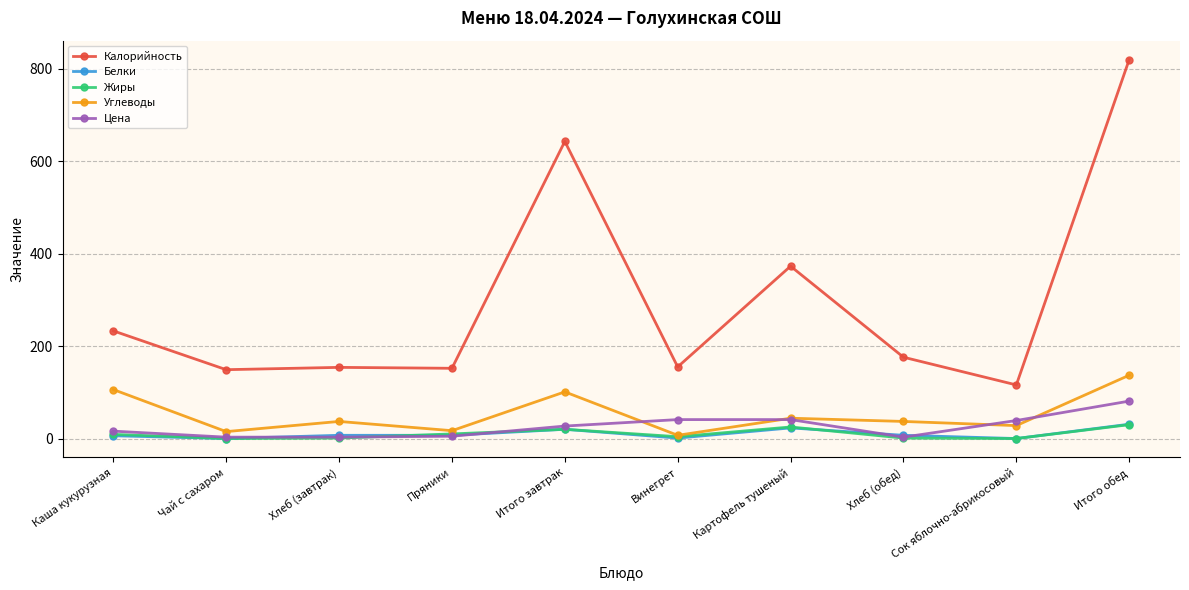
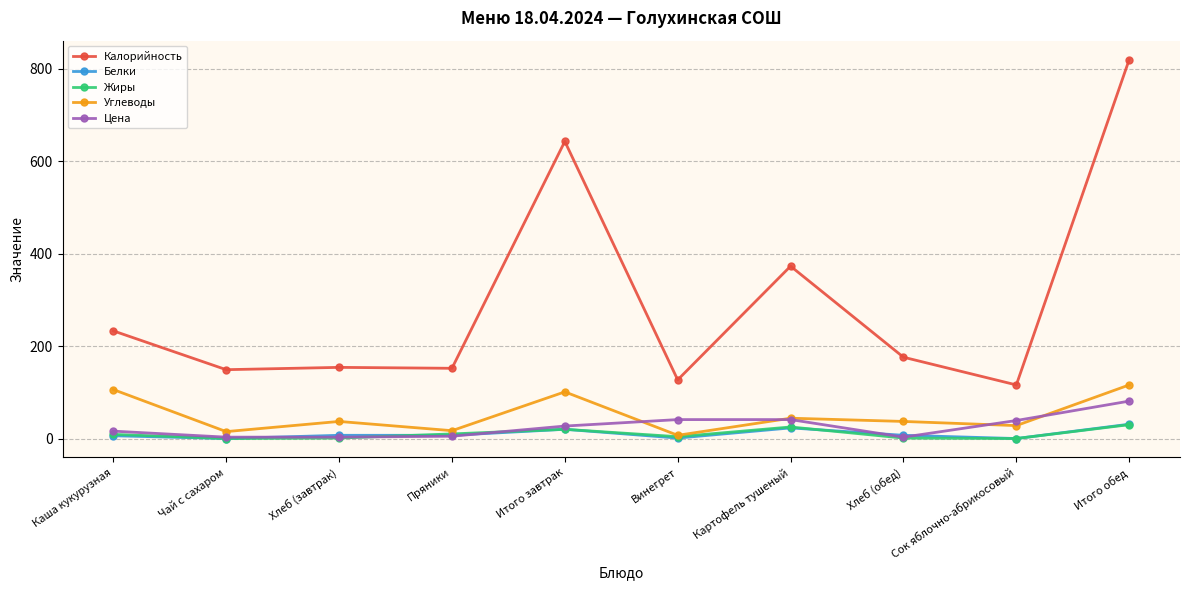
Калорийность, Винегрет: 160 -> 130
Углеводы, Итого обед: 140 -> 120
